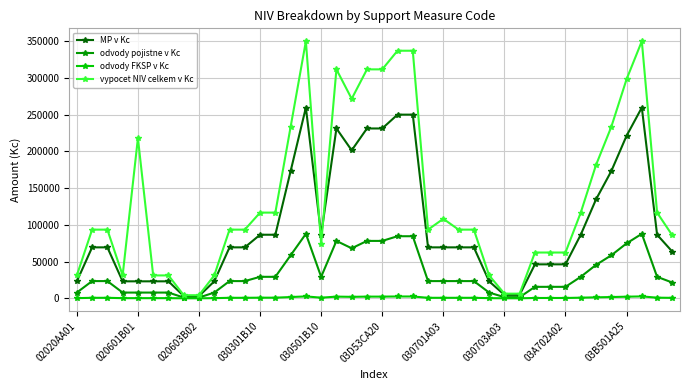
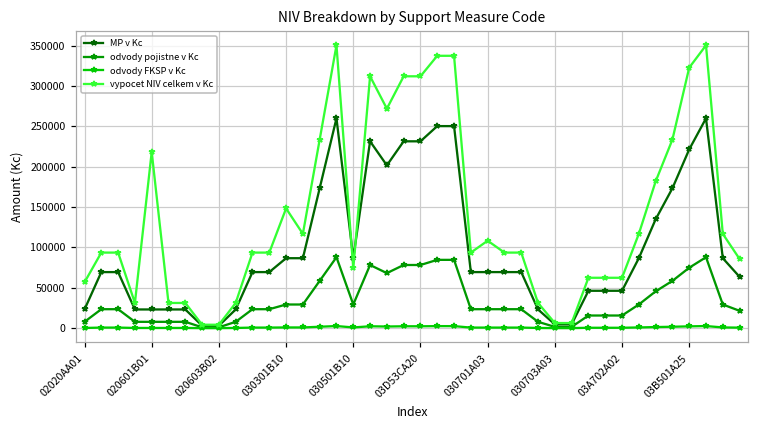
vypocet NIV celkem v Kc, 02020AA01: 30000 -> 60000
vypocet NIV celkem v Kc, 030301B10: 120000 -> 150000
vypocet NIV celkem v Kc, 03B501A25: 300000 -> 320000
